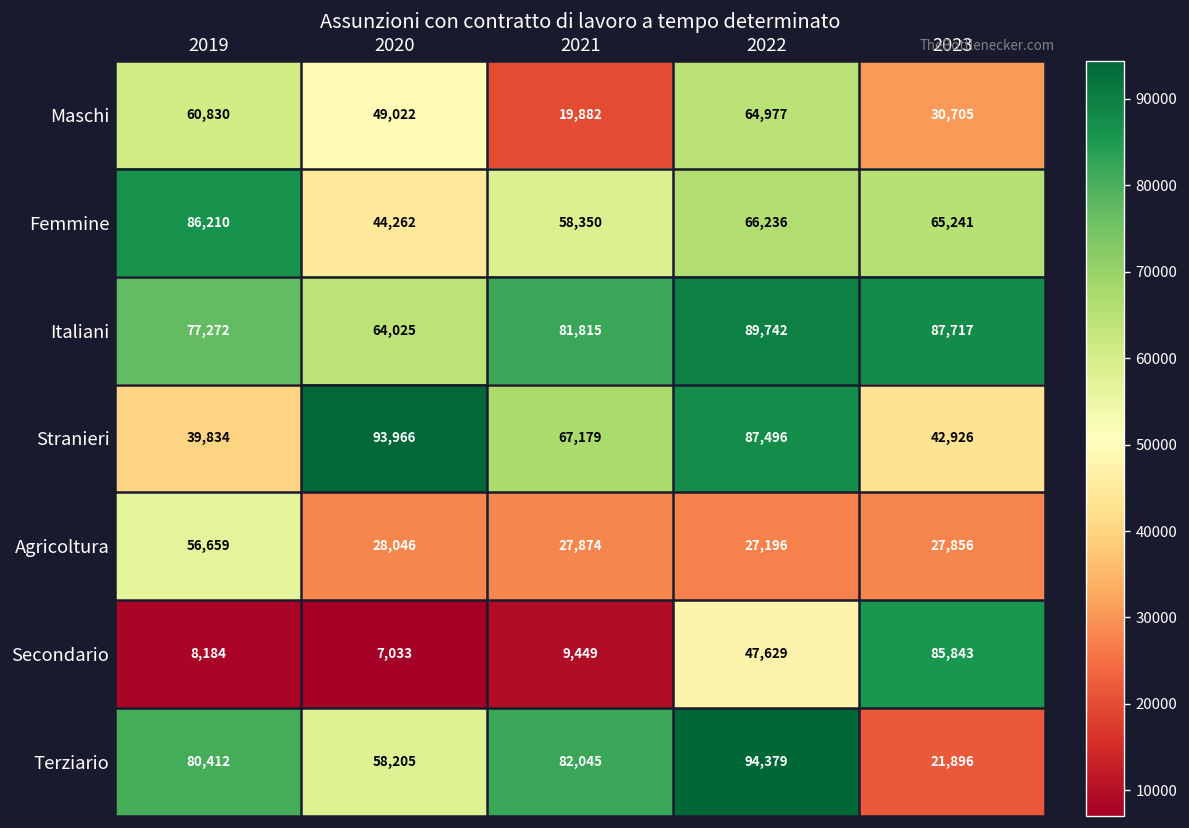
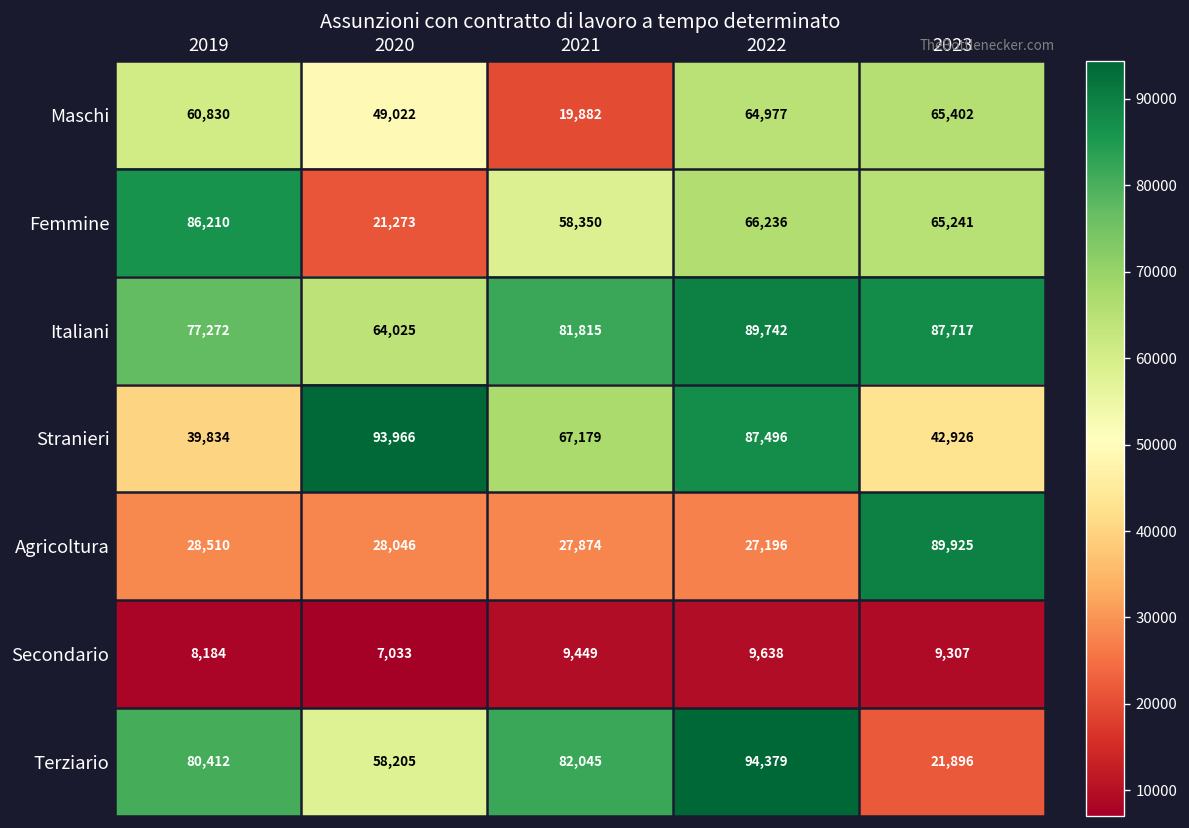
Maschi, 2023: 30,705 -> 65,402
Femmine, 2020: 44,262 -> 21,273
Agricoltura, 2019: 56,659 -> 28,510
Agricoltura, 2023: 27,856 -> 89,925
Secondario, 2022: 47,629 -> 9,638
Secondario, 2023: 85,843 -> 9,307
